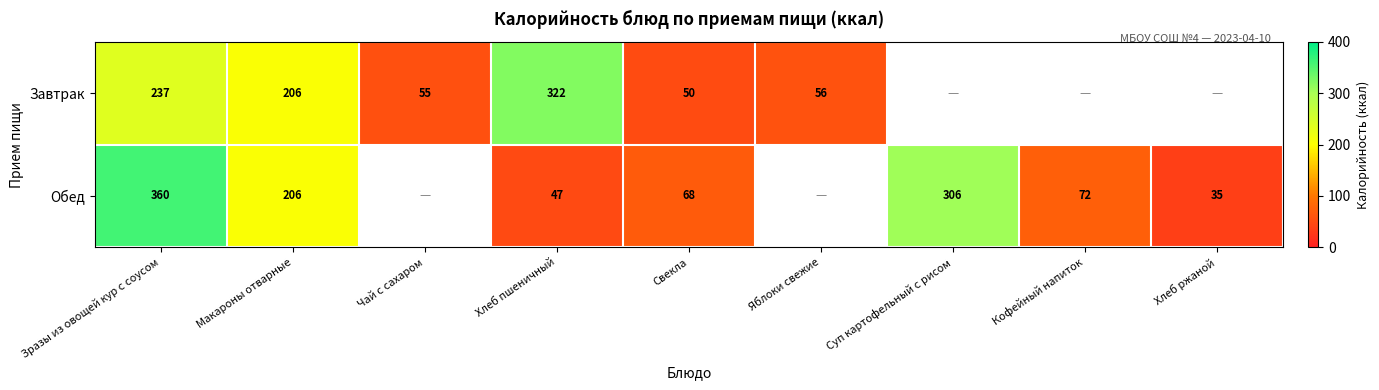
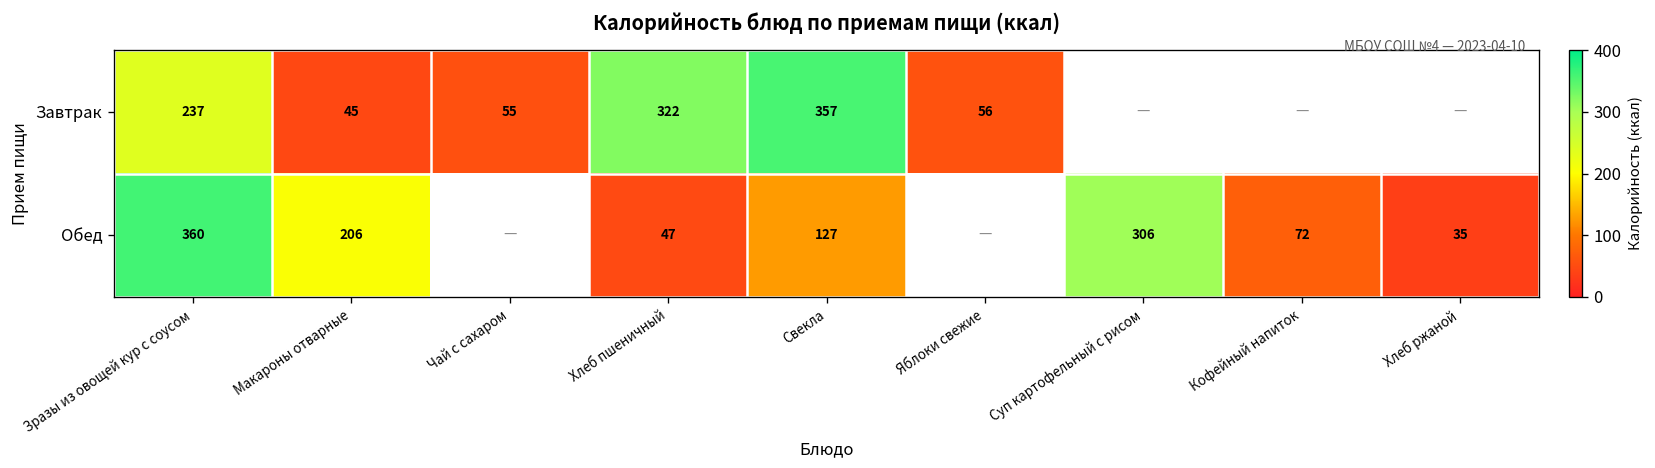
Завтрак, Макароны отварные: 206 -> 45
Завтрак, Свекла: 50 -> 357
Обед, Свекла: 68 -> 127
